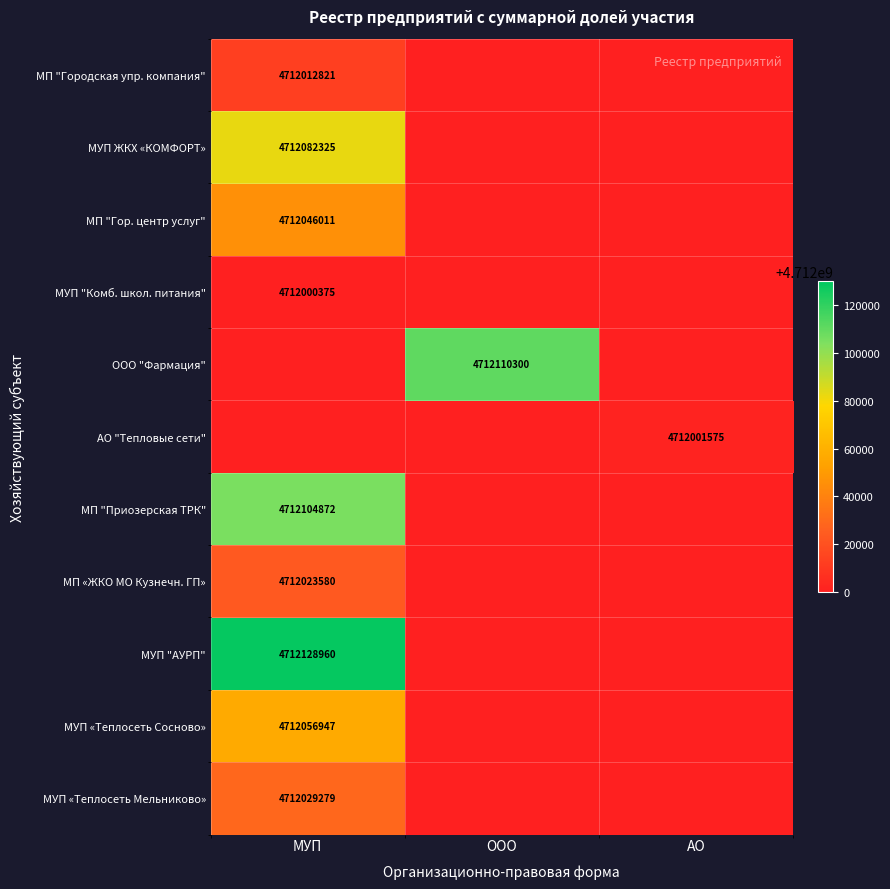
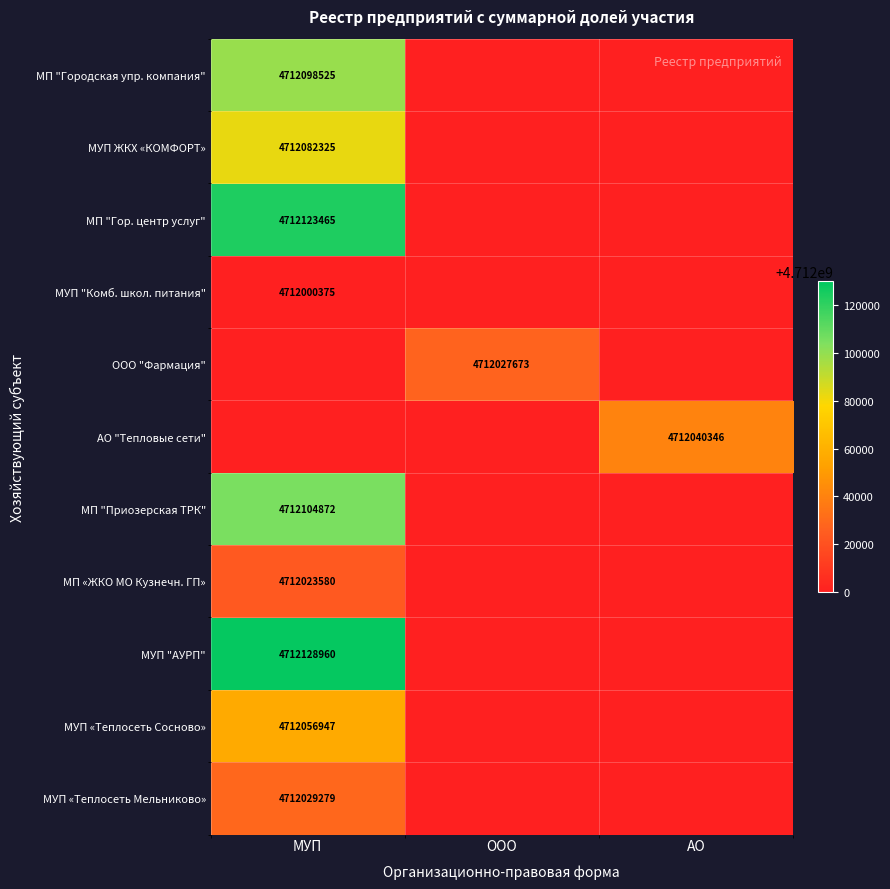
МП "Городская упр. компания", МУП: 4712012821 -> 4712098525
МП "Гор. центр услуг", МУП: 4712046011 -> 4712123465
ООО "Фармация", ООО: 4712110300 -> 4712027673
АО "Тепловые сети", АО: 4712001575 -> 4712040346
